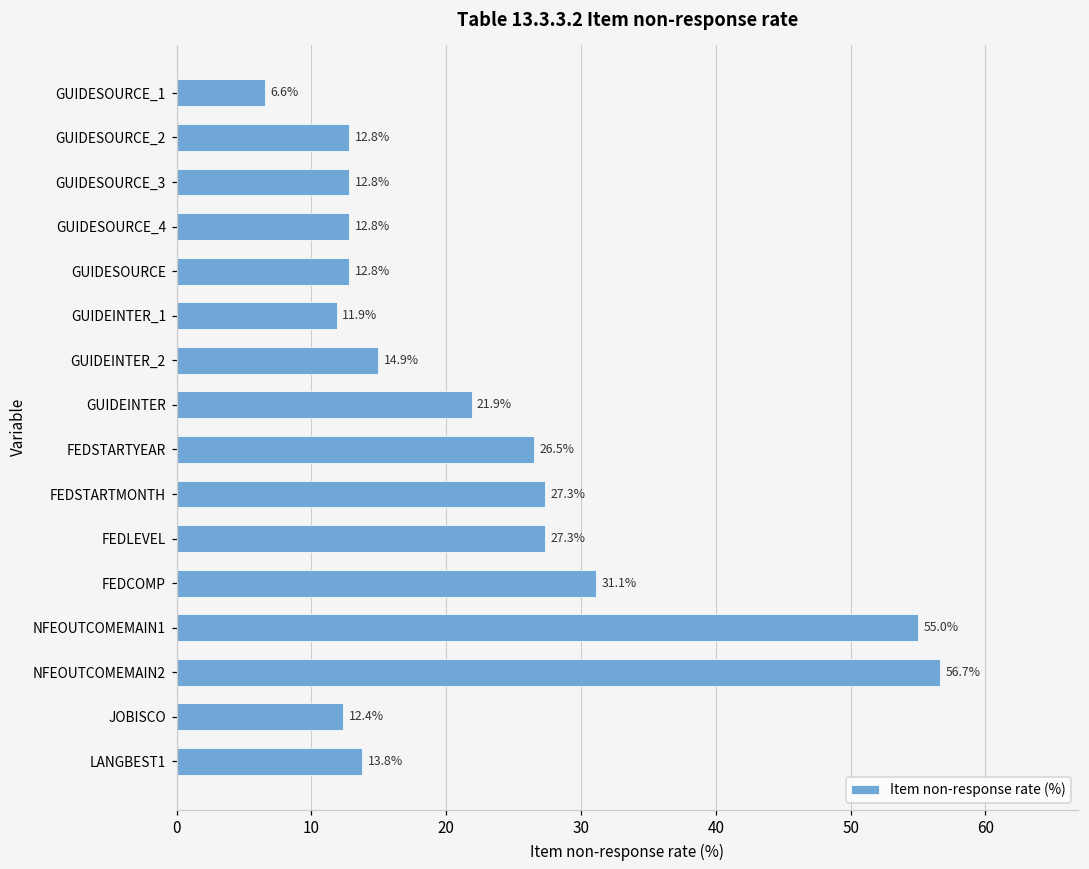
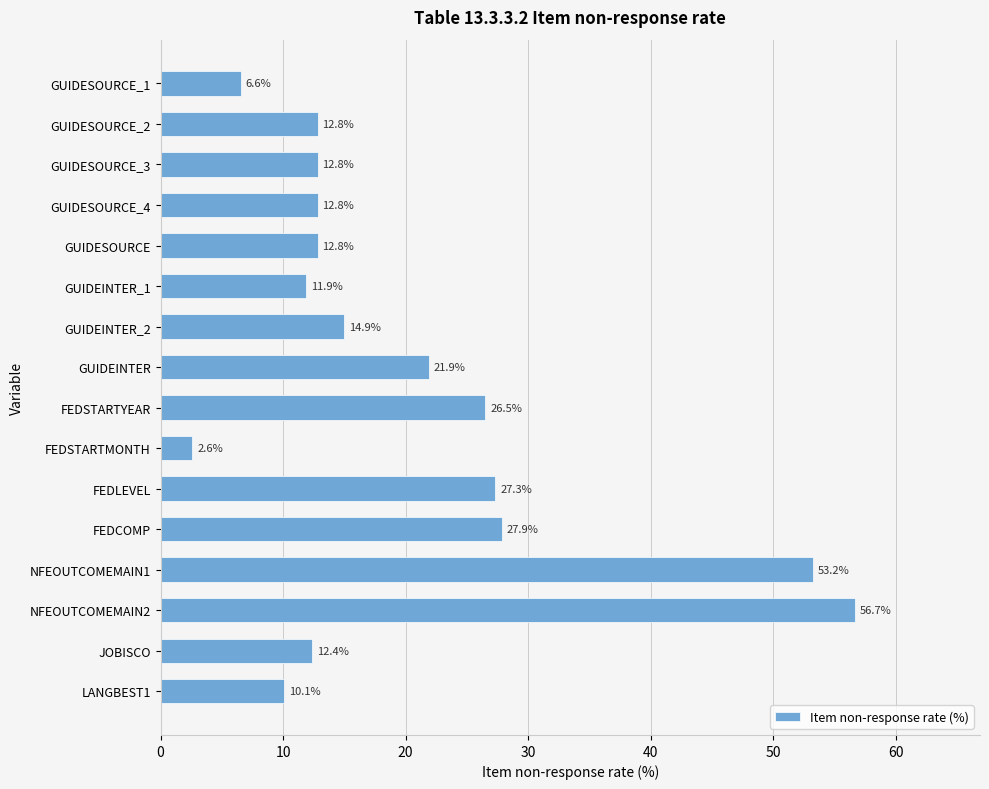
FEDSTARTMONTH: 27.3% -> 2.6%
FEDCOMP: 31.1% -> 27.9%
NFEOUTCOMEMAIN1: 55.0% -> 53.2%
LANGBEST1: 13.8% -> 10.1%
